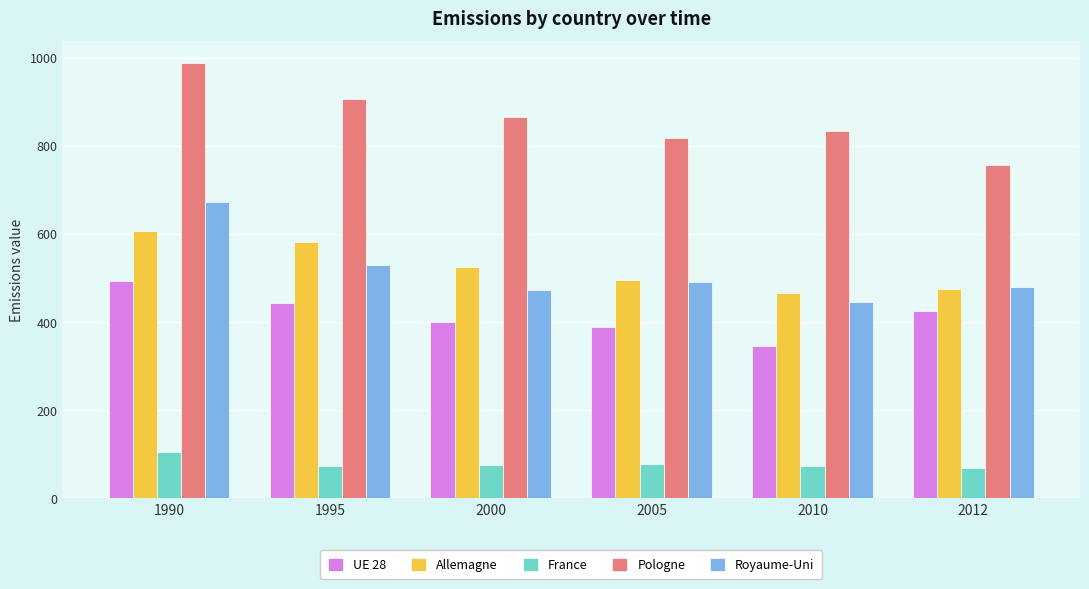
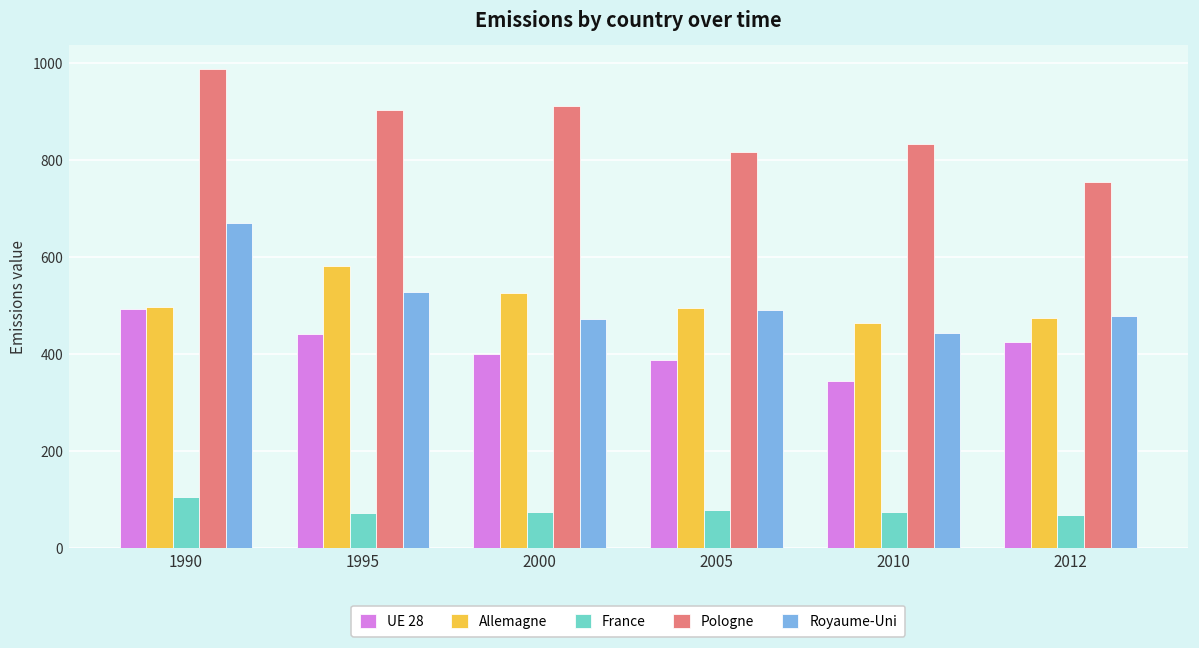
Allemagne, 1990: 610 -> 500
Pologne, 2000: 870 -> 910
